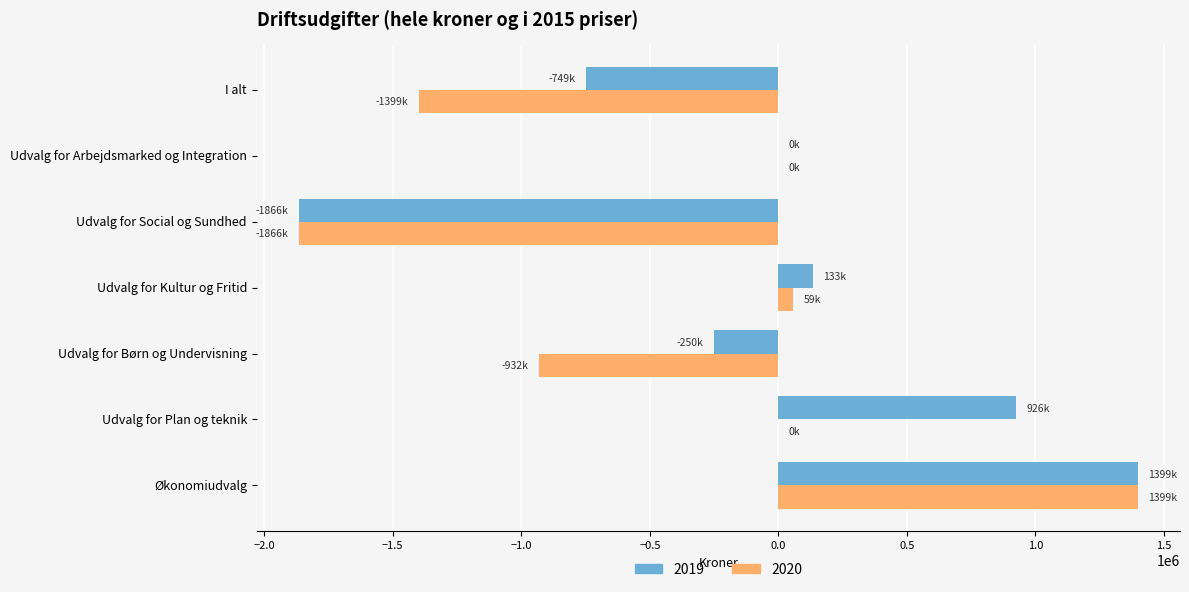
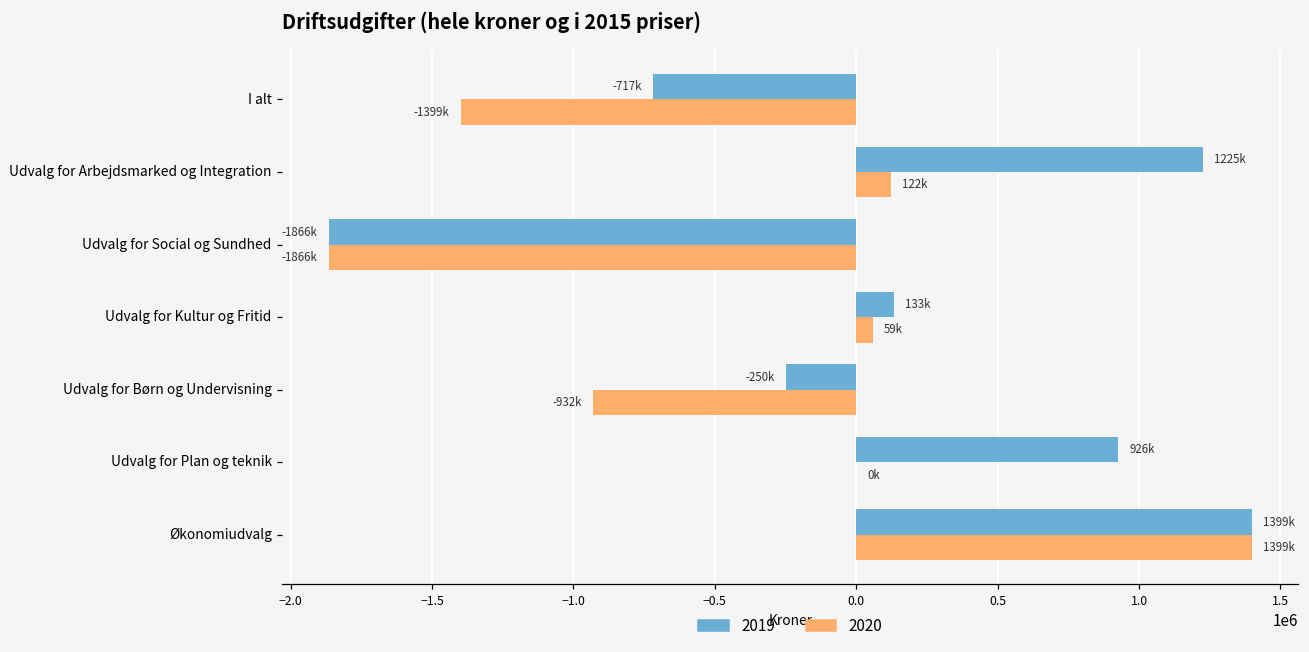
2019, I alt: -749k -> -717k
2019, Udvalg for Arbejdsmarked og Integration: 0k -> 1225k
2020, Udvalg for Arbejdsmarked og Integration: 0k -> 122k
